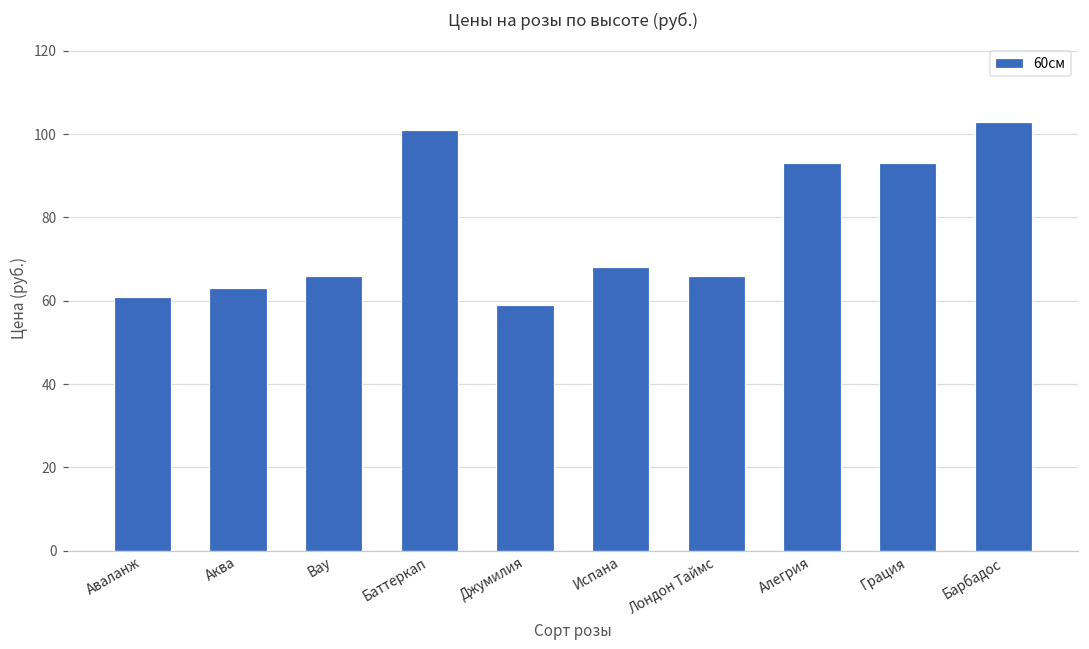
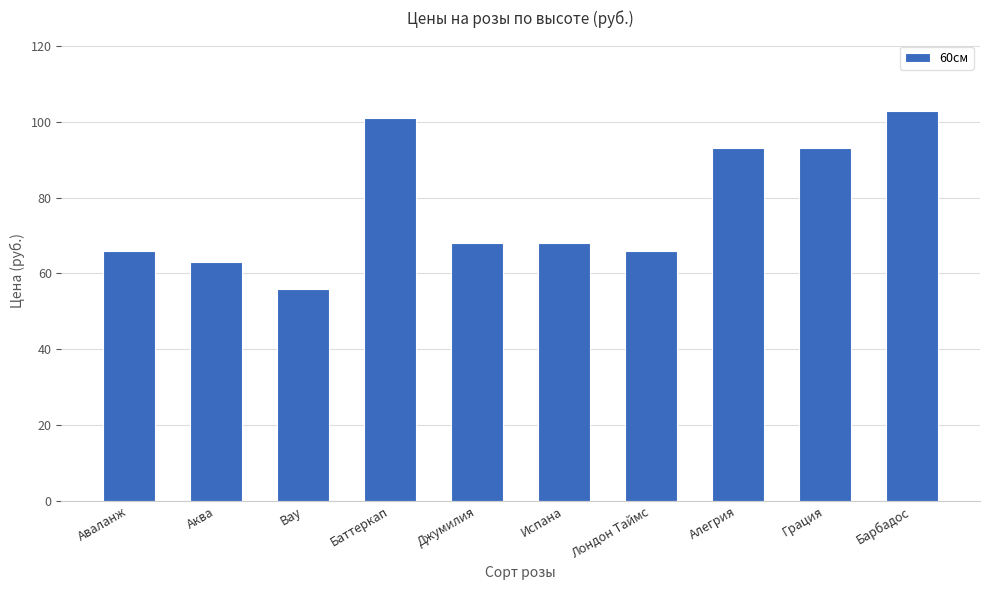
Аваланж: 61 -> 66
Вау: 66 -> 56
Джумилия: 59 -> 68
